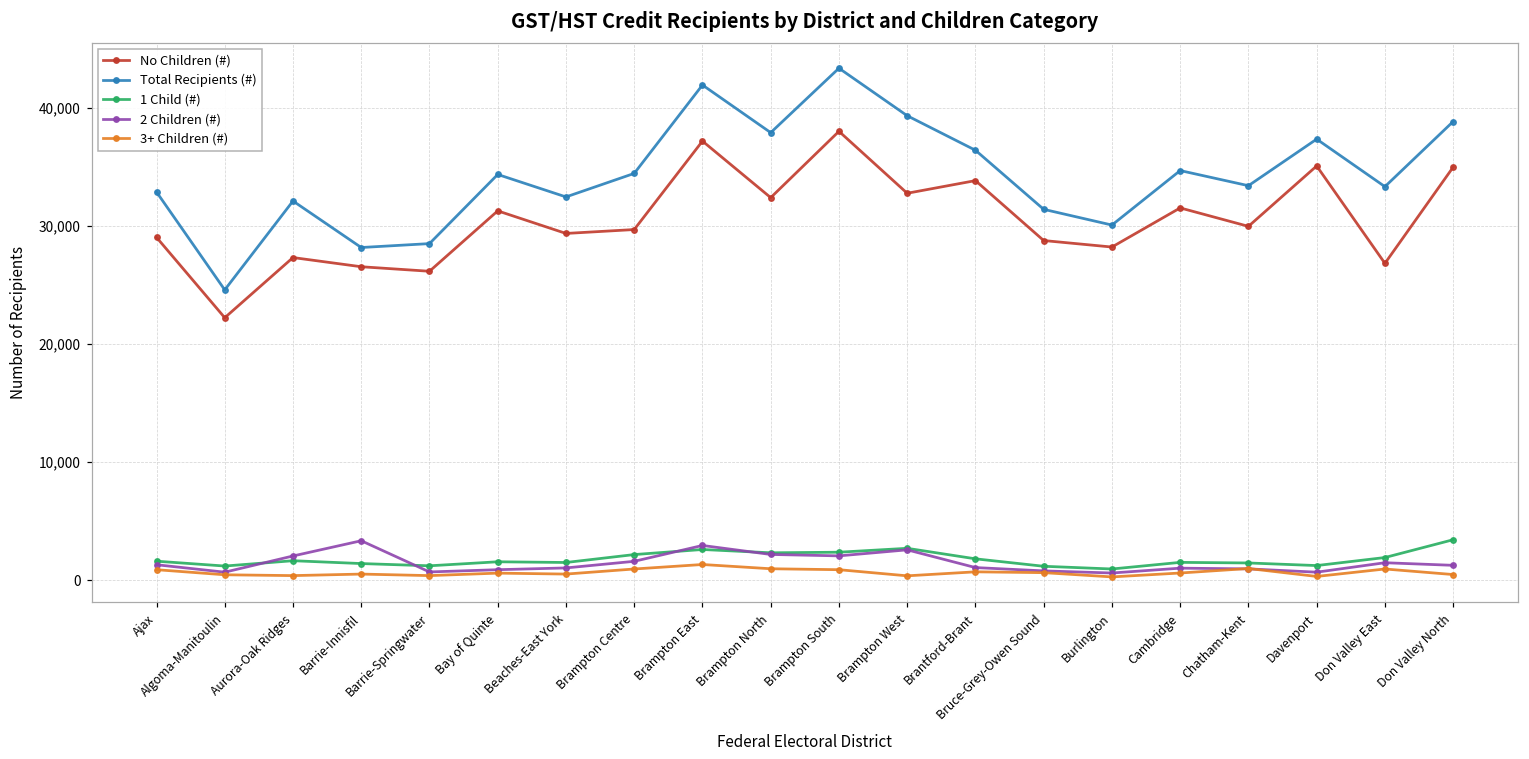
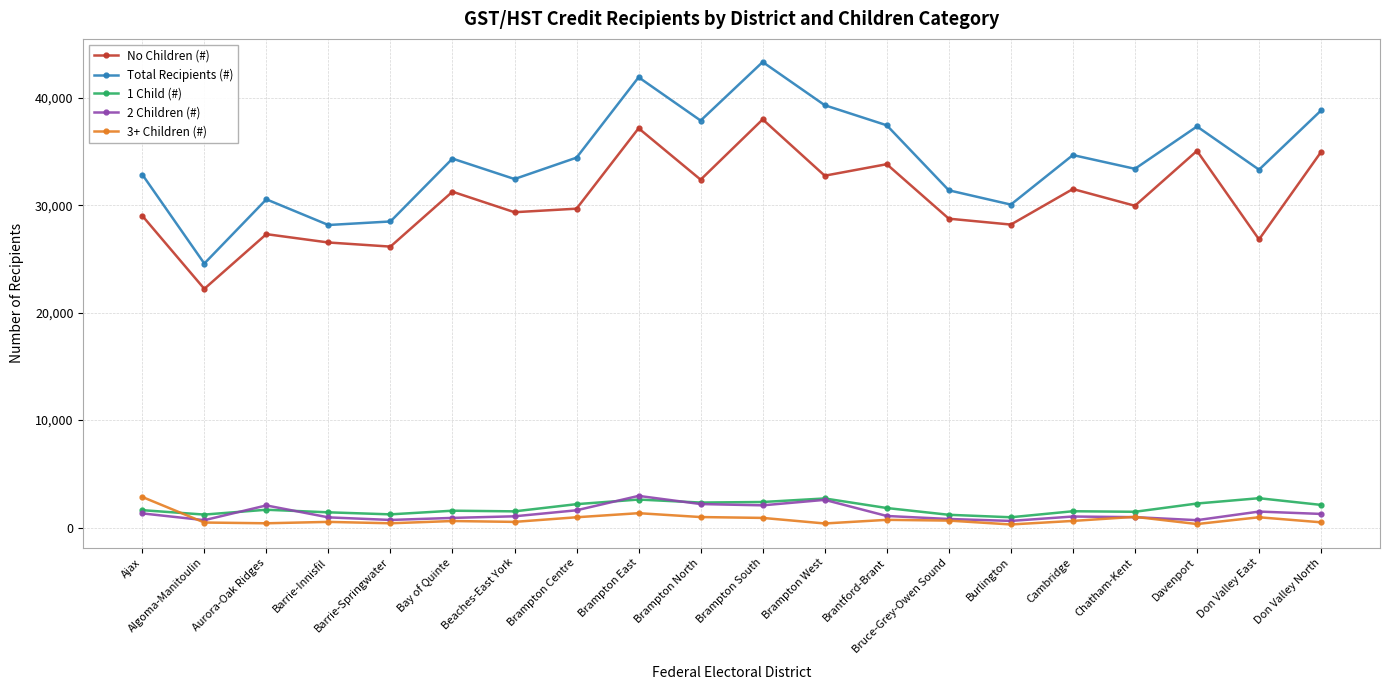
3+ Children (#), Ajax: 900 -> 2,800
Total Recipients (#), Aurora-Oak Ridges: 32,100 -> 30,600
2 Children (#), Barrie-Innisfil: 3,400 -> 1,000
Total Recipients (#), Brantford-Brant: 36,400 -> 37,400
1 Child (#), Davenport: 1,300 -> 2,200
1 Child (#), Don Valley East: 1,900 -> 2,700
1 Child (#), Don Valley North: 3,400 -> 2,100
